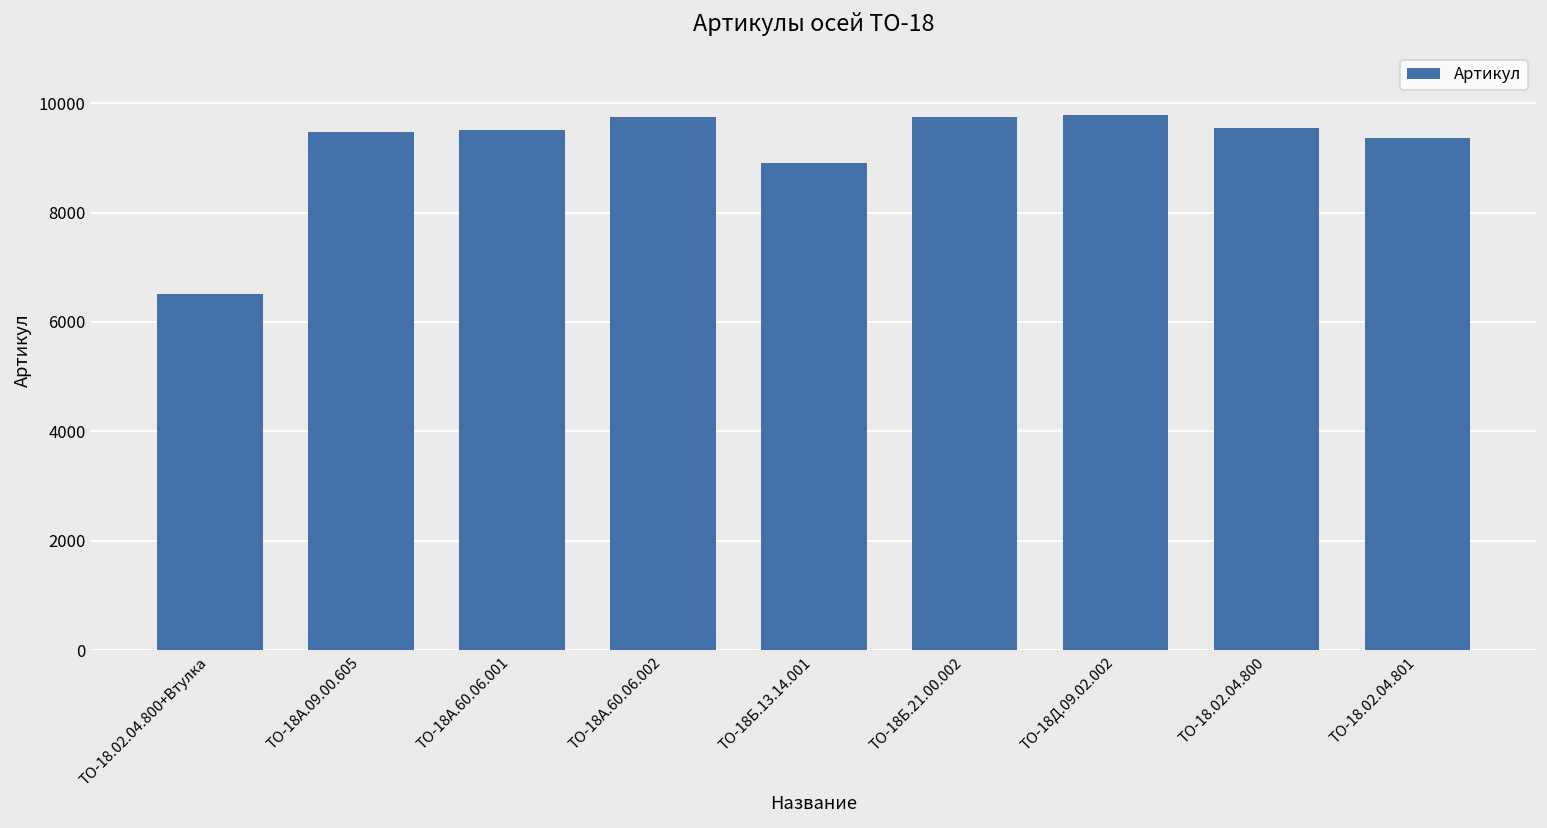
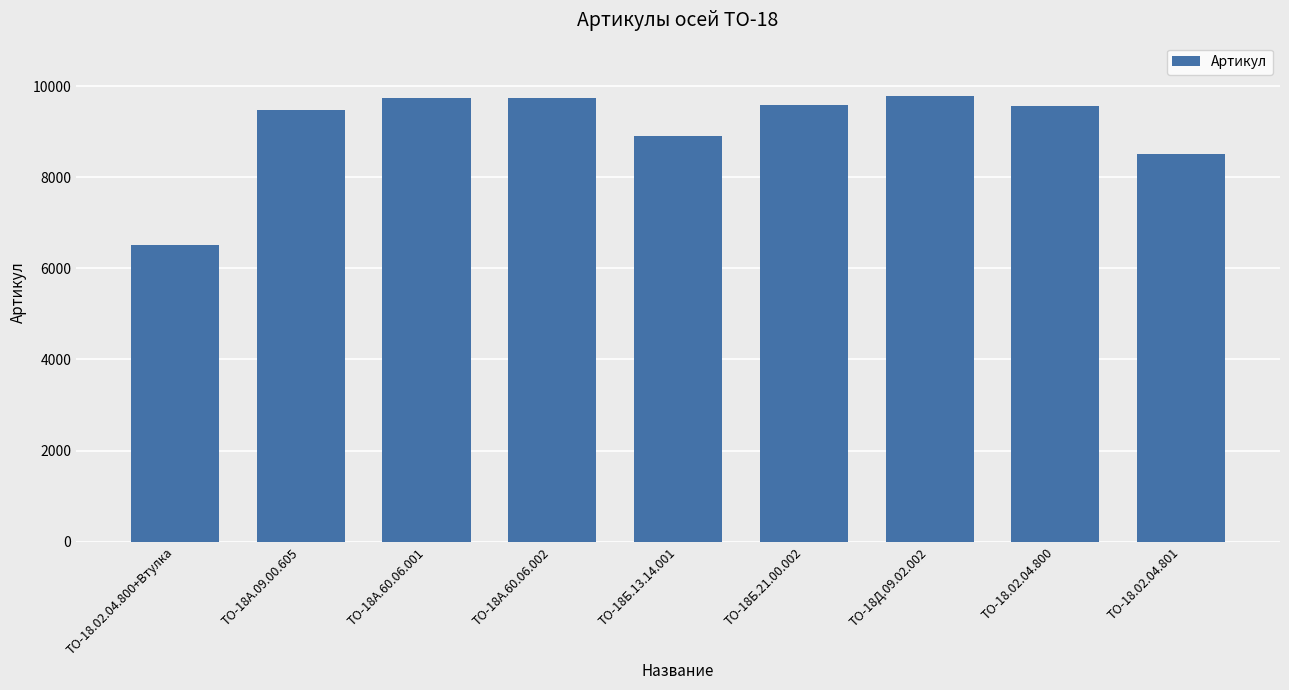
ТО-18А.60.06.001: 9500 -> 9700
ТО-18Б.21.00.002: 9800 -> 9600
ТО-18.02.04.801: 9400 -> 8500
